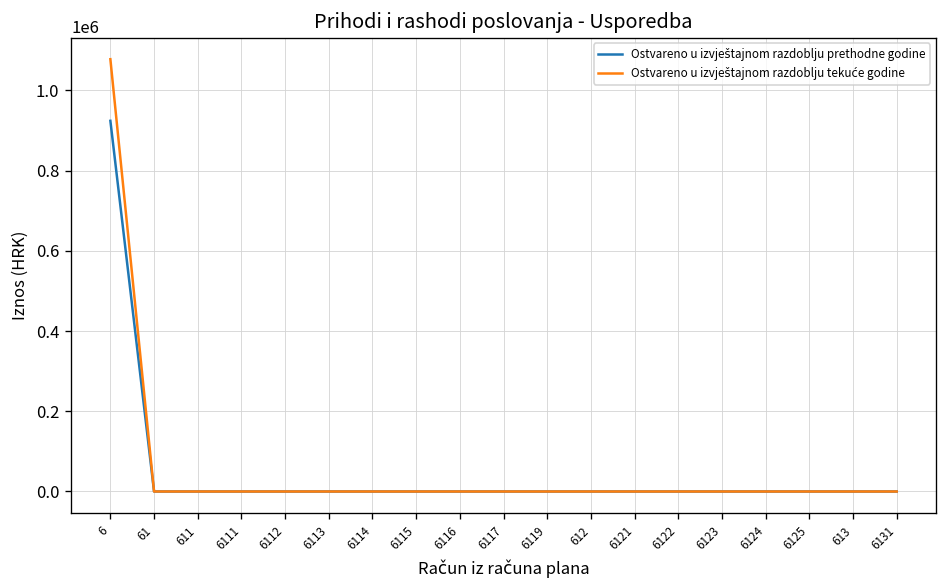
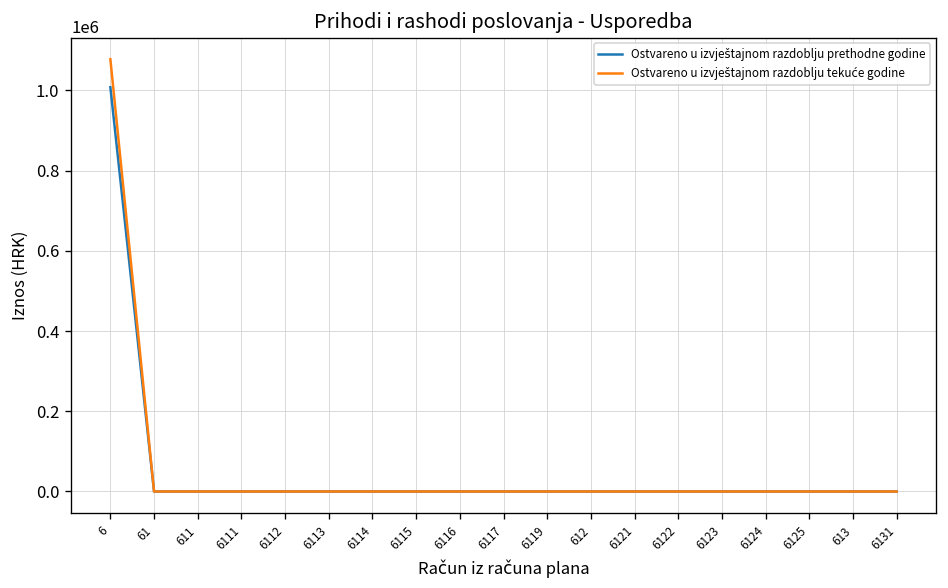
Ostvareno u izvještajnom razdoblju prethodne godine, 6: 920000 -> 1010000
